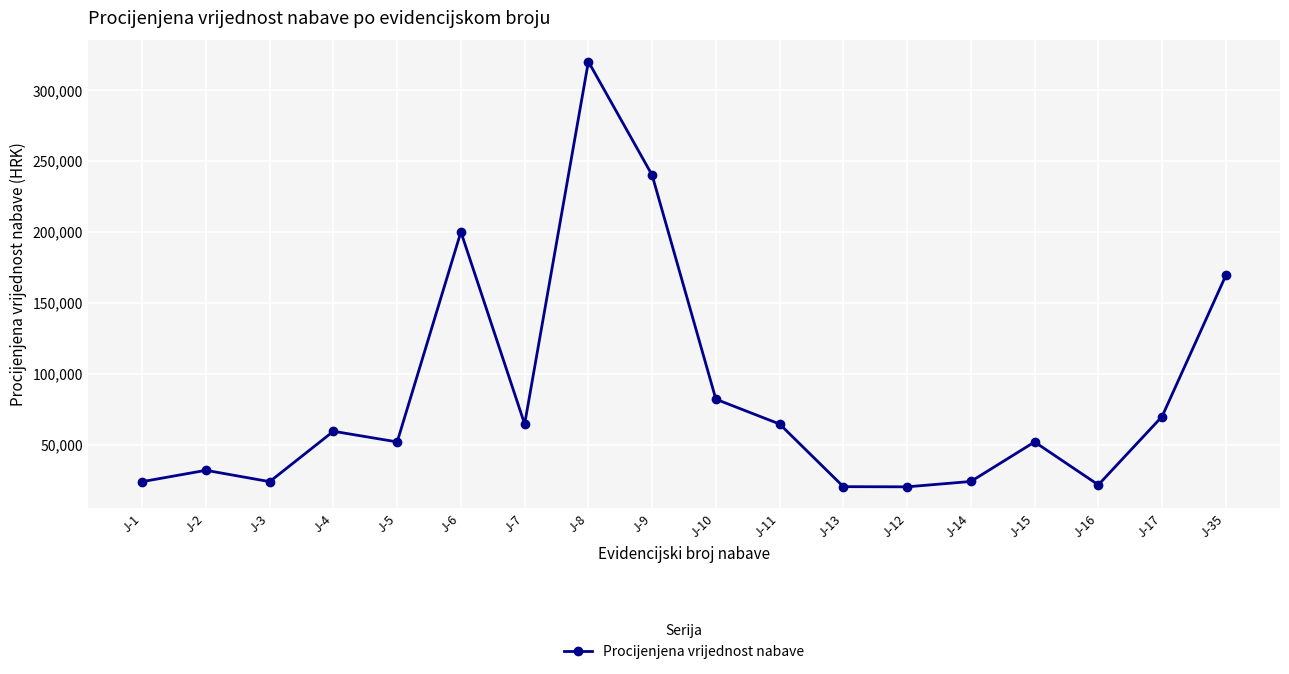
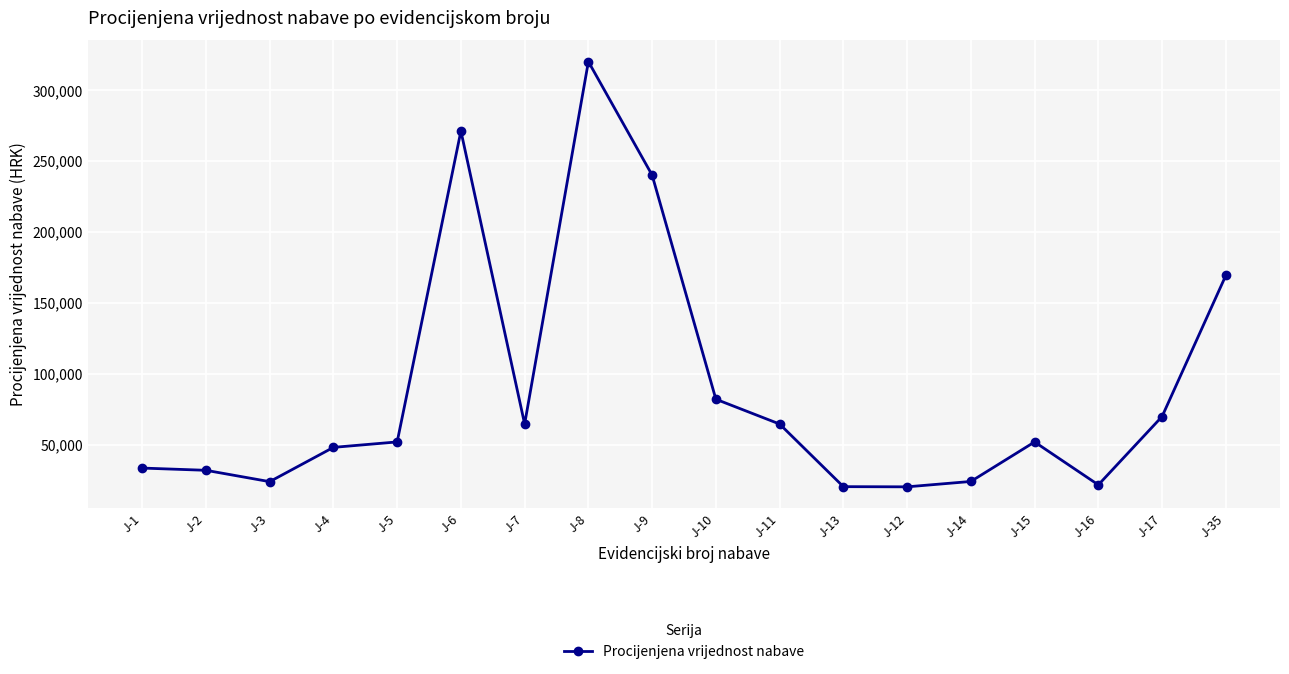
J-1: 24,000 -> 34,000
J-4: 60,000 -> 48,000
J-6: 200,000 -> 271,000
